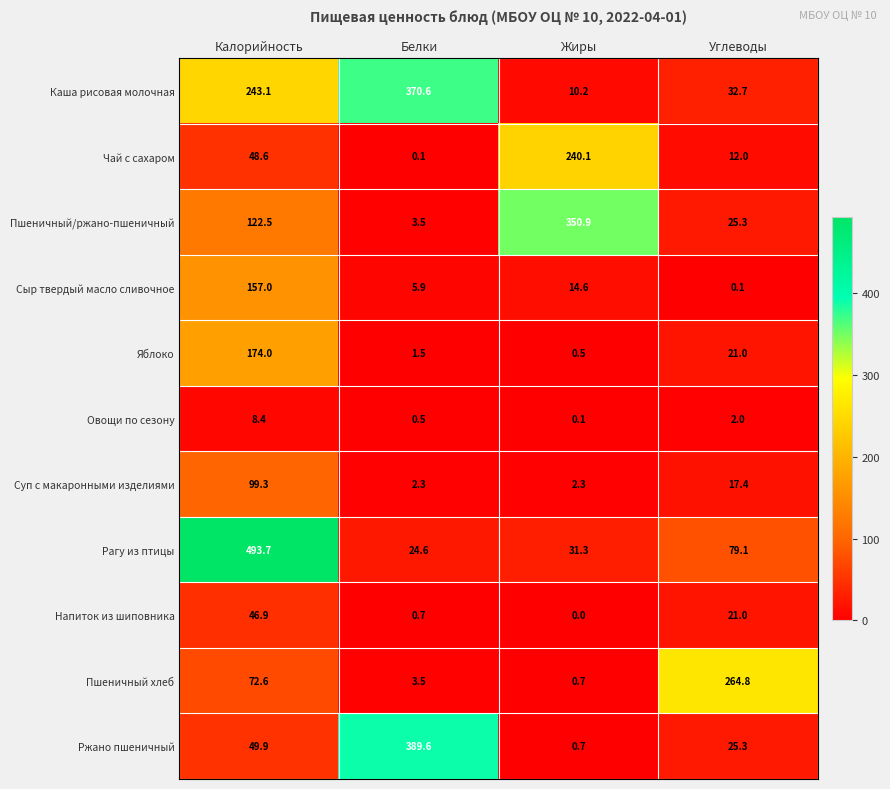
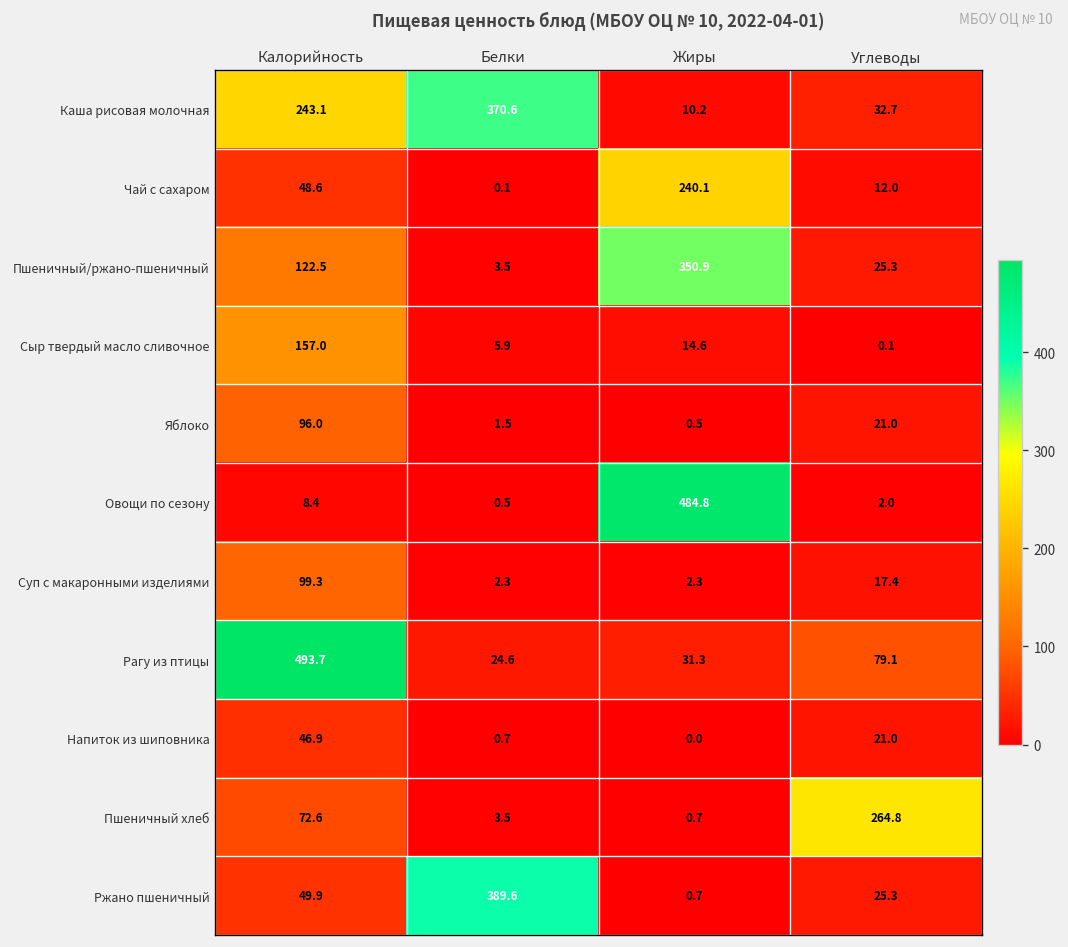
Яблоко, Калорийность: 174.0 -> 96.0
Овощи по сезону, Жиры: 0.1 -> 484.8
